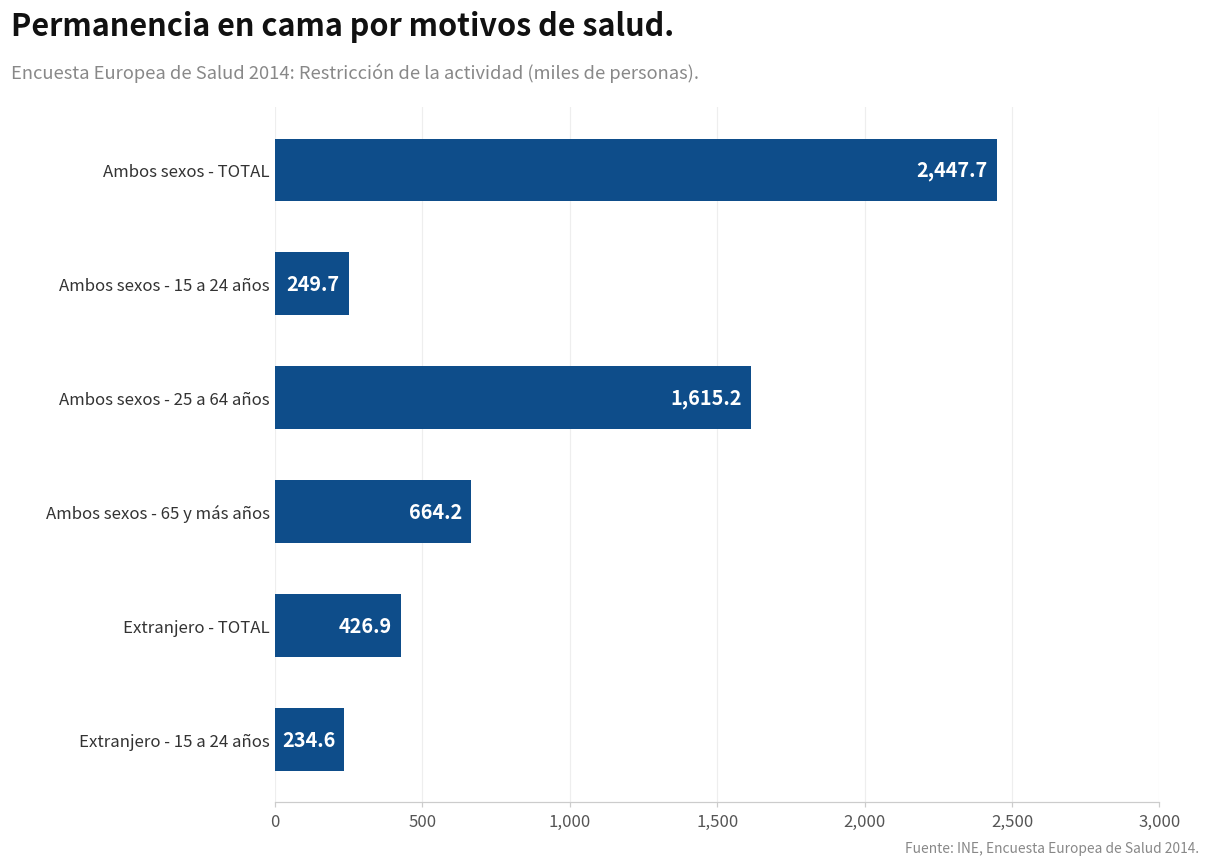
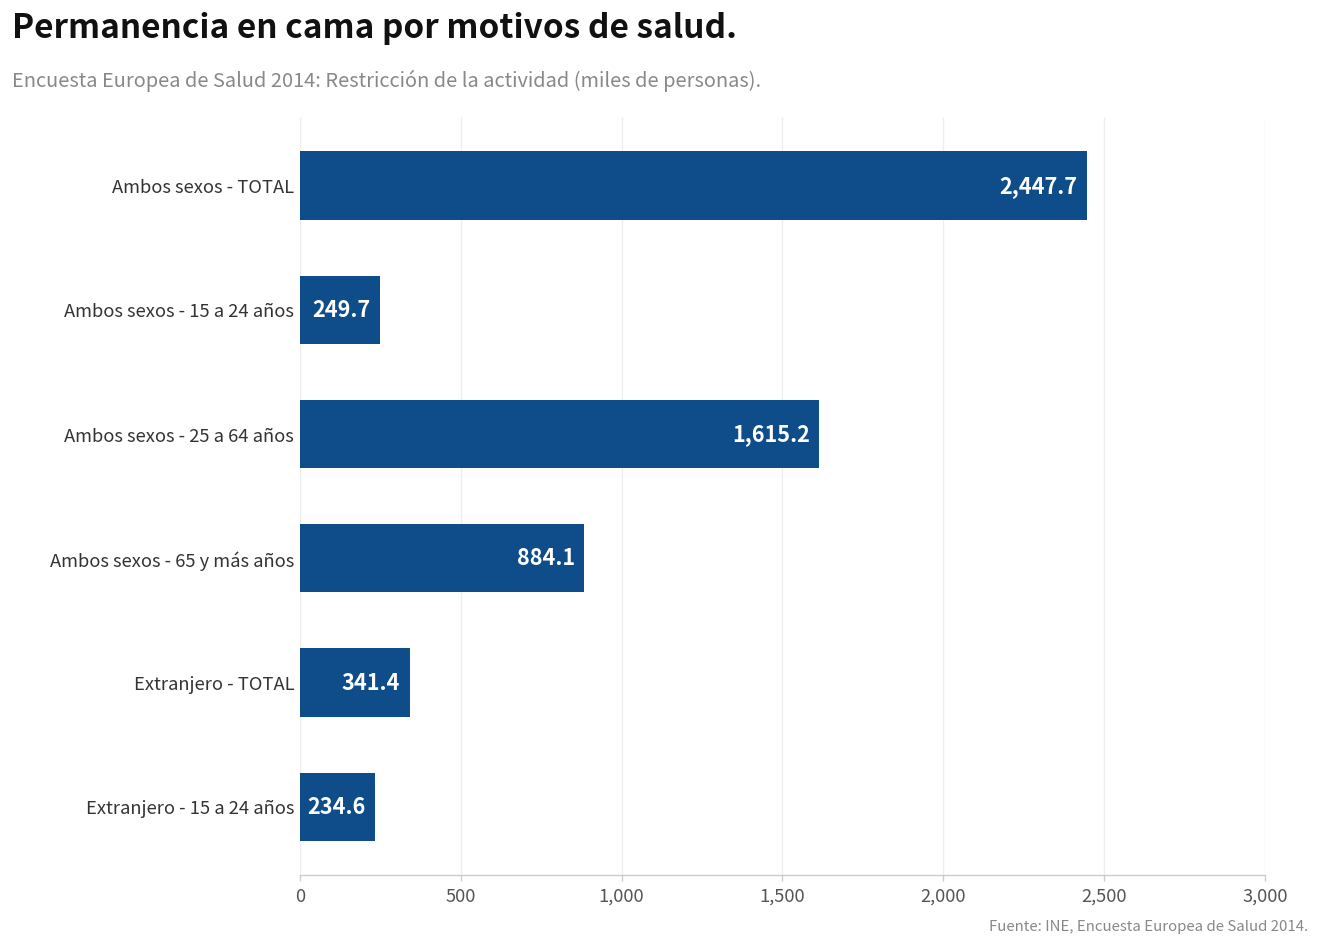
Ambos sexos - 65 y más años: 664.2 -> 884.1
Extranjero - TOTAL: 426.9 -> 341.4
